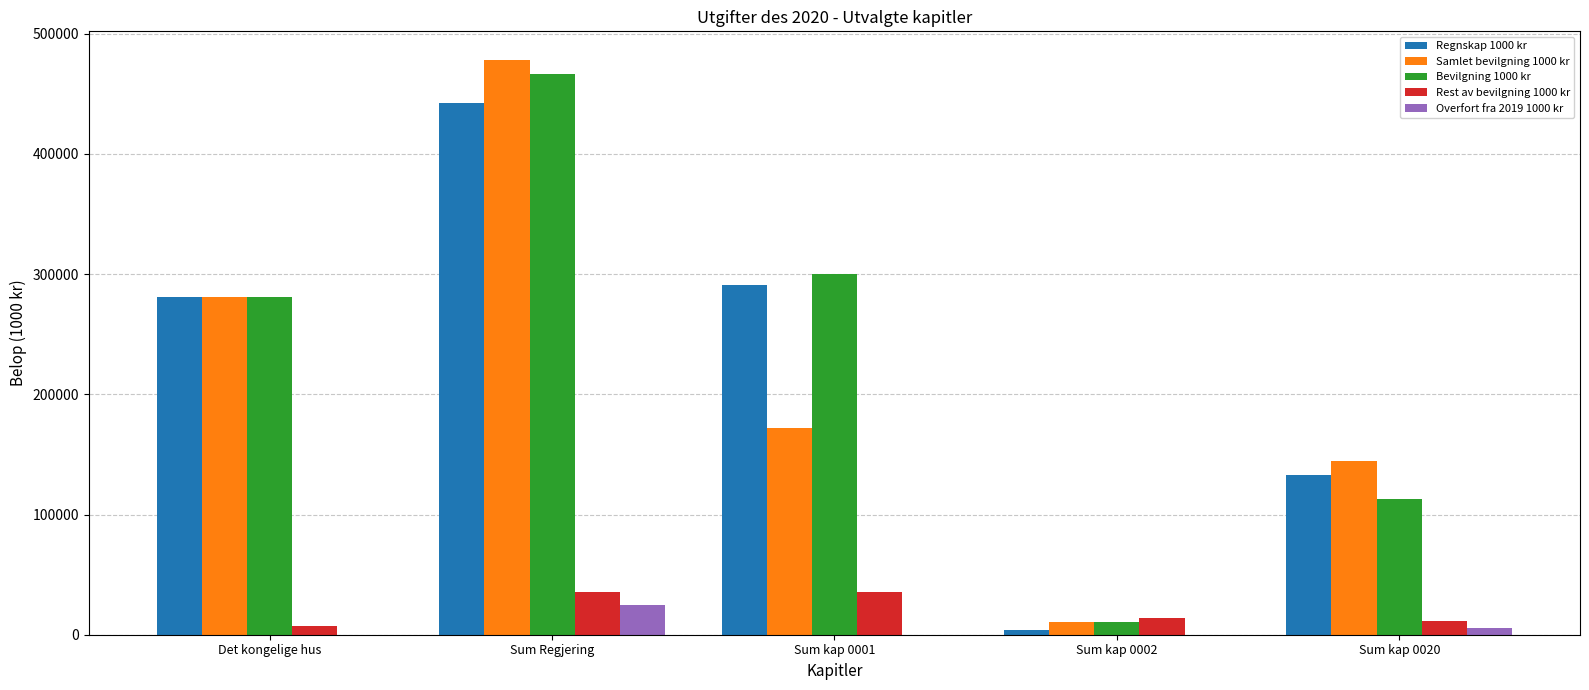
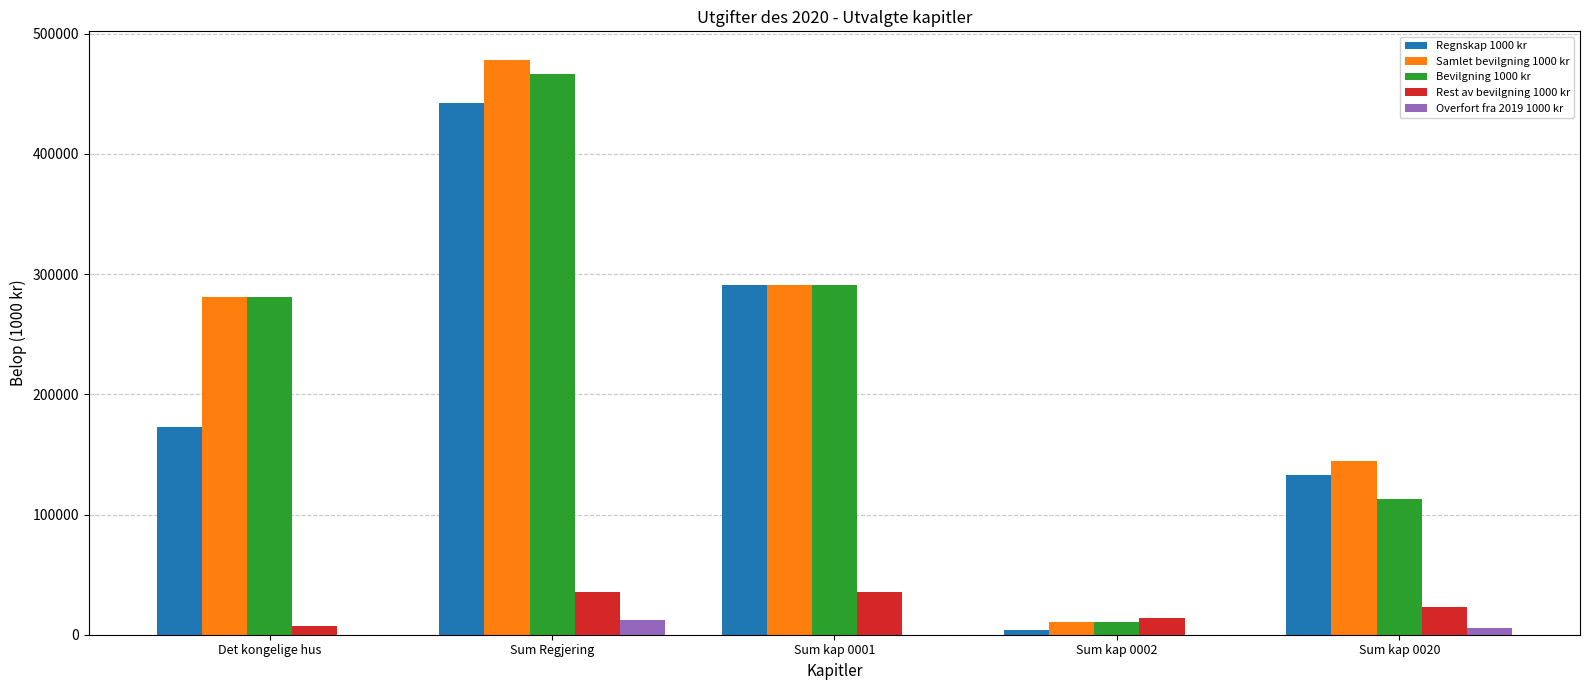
Regnskap 1000 kr, Det kongelige hus: 281000 -> 172000
Overfort fra 2019 1000 kr, Sum Regjering: 25000 -> 12000
Samlet bevilgning 1000 kr, Sum kap 0001: 172000 -> 291000
Bevilgning 1000 kr, Sum kap 0001: 300000 -> 291000
Rest av bevilgning 1000 kr, Sum kap 0020: 11000 -> 23000
